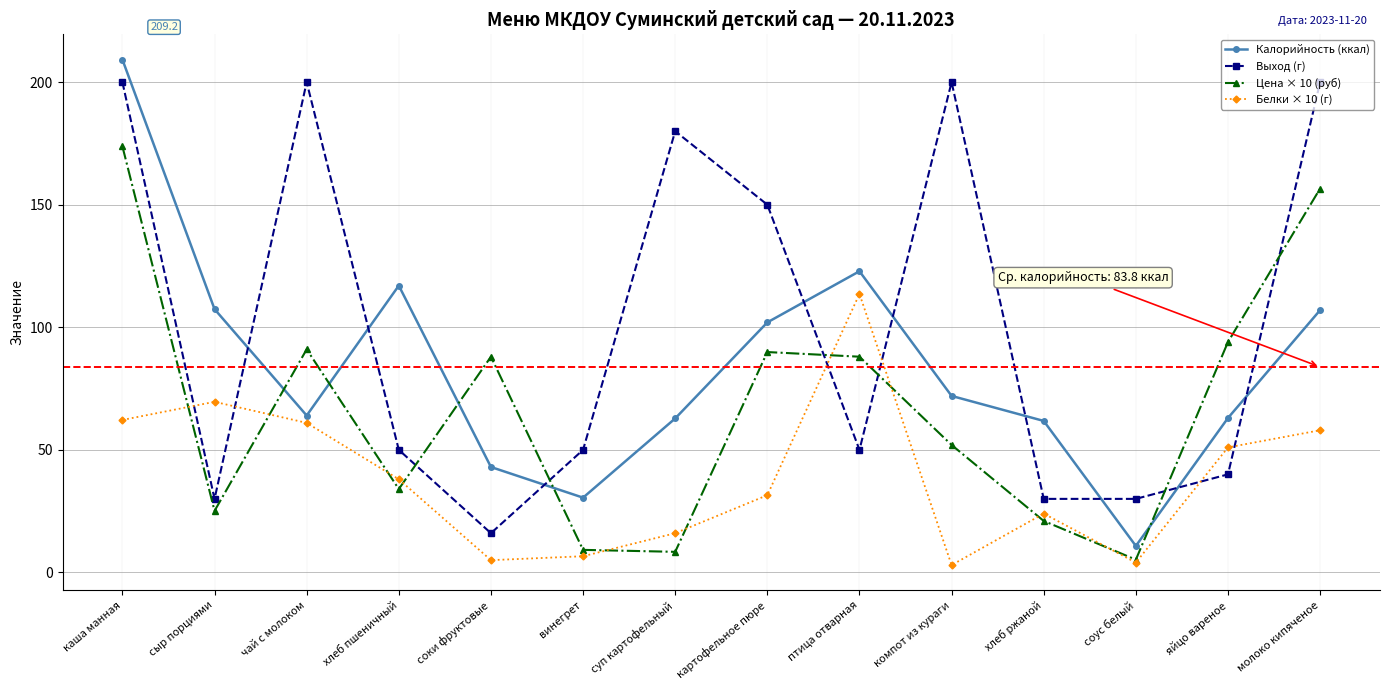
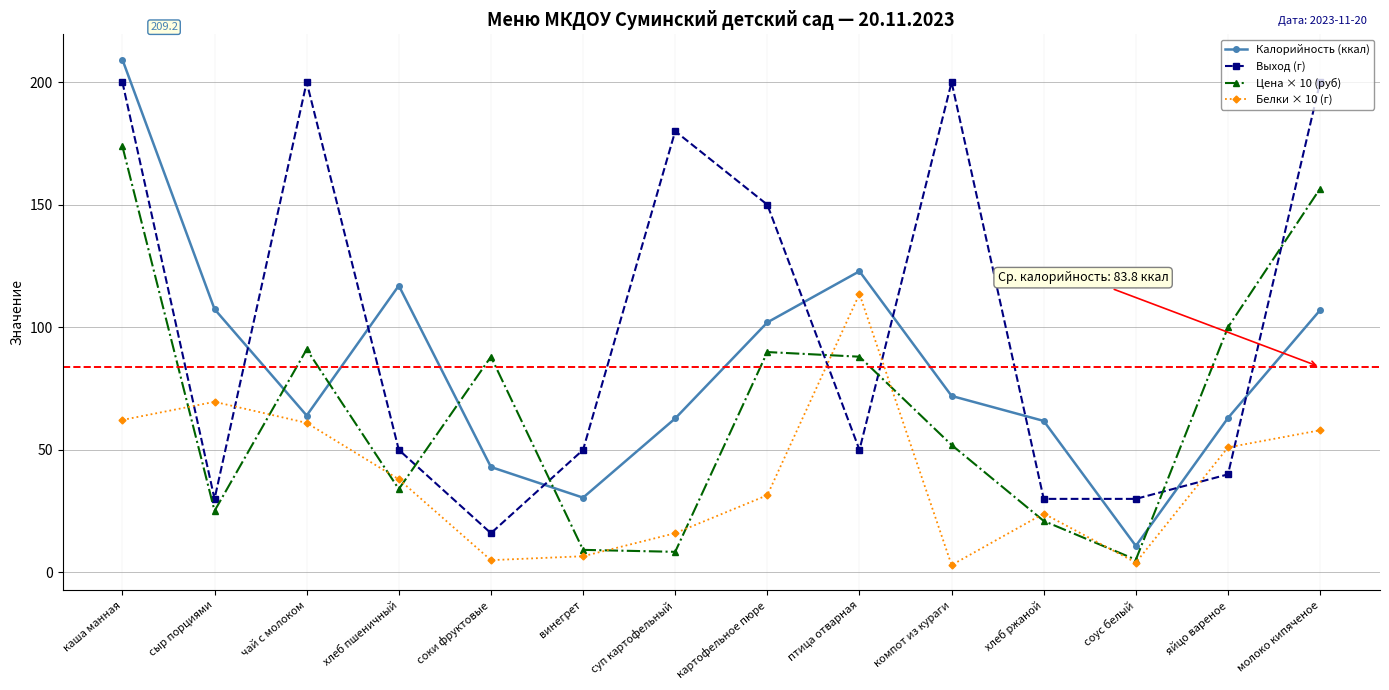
Цена × 10 (руб), яйцо вареное: 94 -> 100
